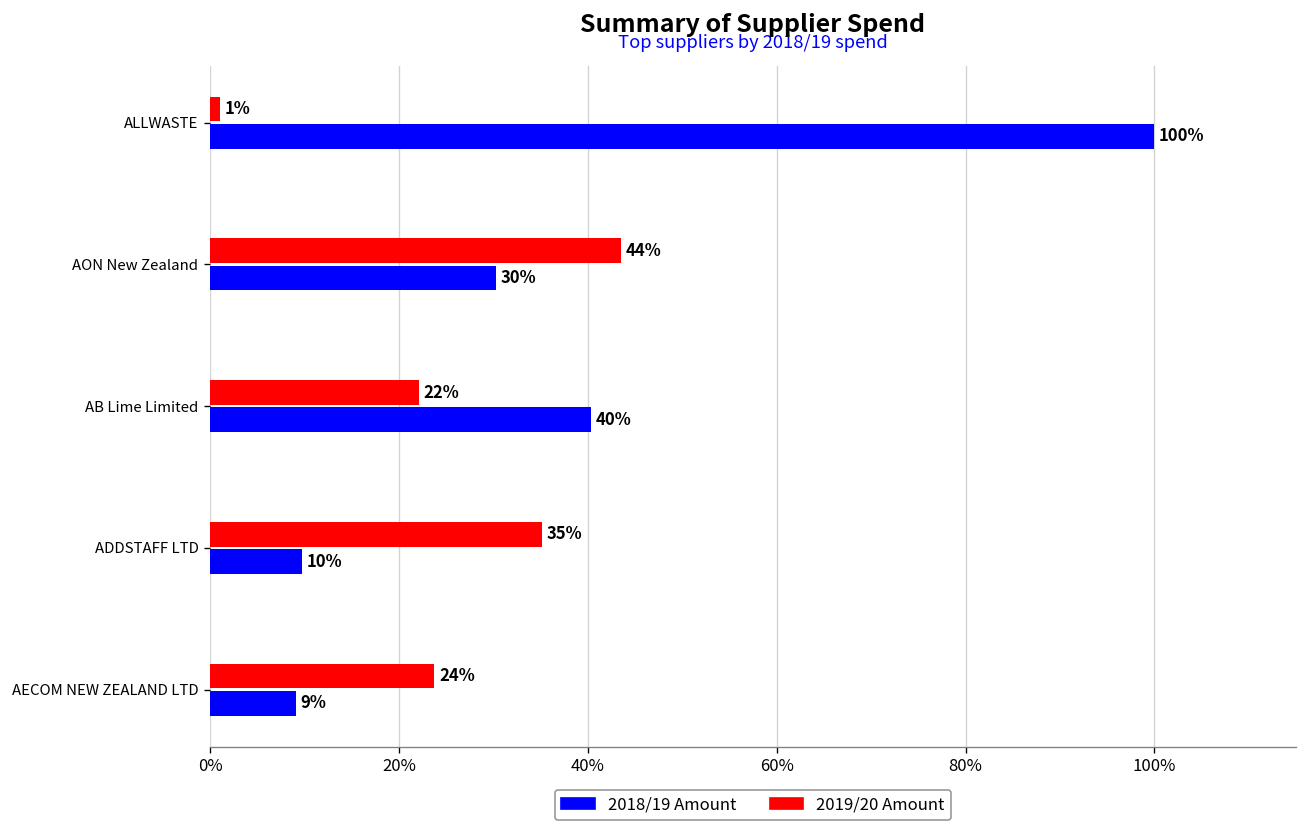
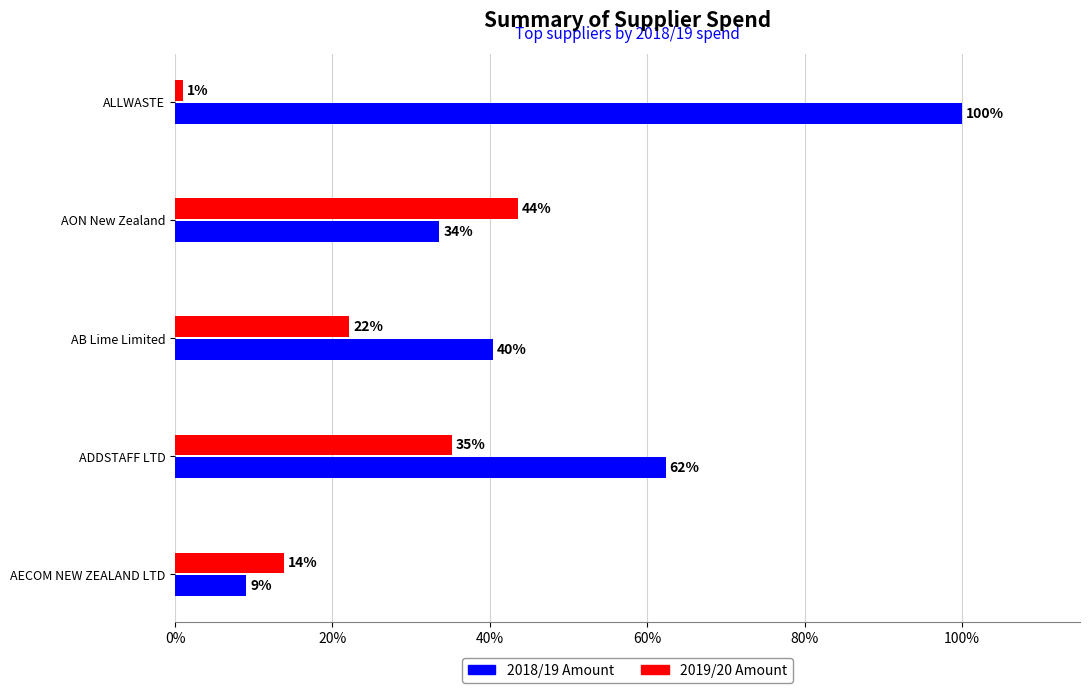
2018/19 Amount, AON New Zealand: 30% -> 34%
2018/19 Amount, ADDSTAFF LTD: 10% -> 62%
2019/20 Amount, AECOM NEW ZEALAND LTD: 24% -> 14%
